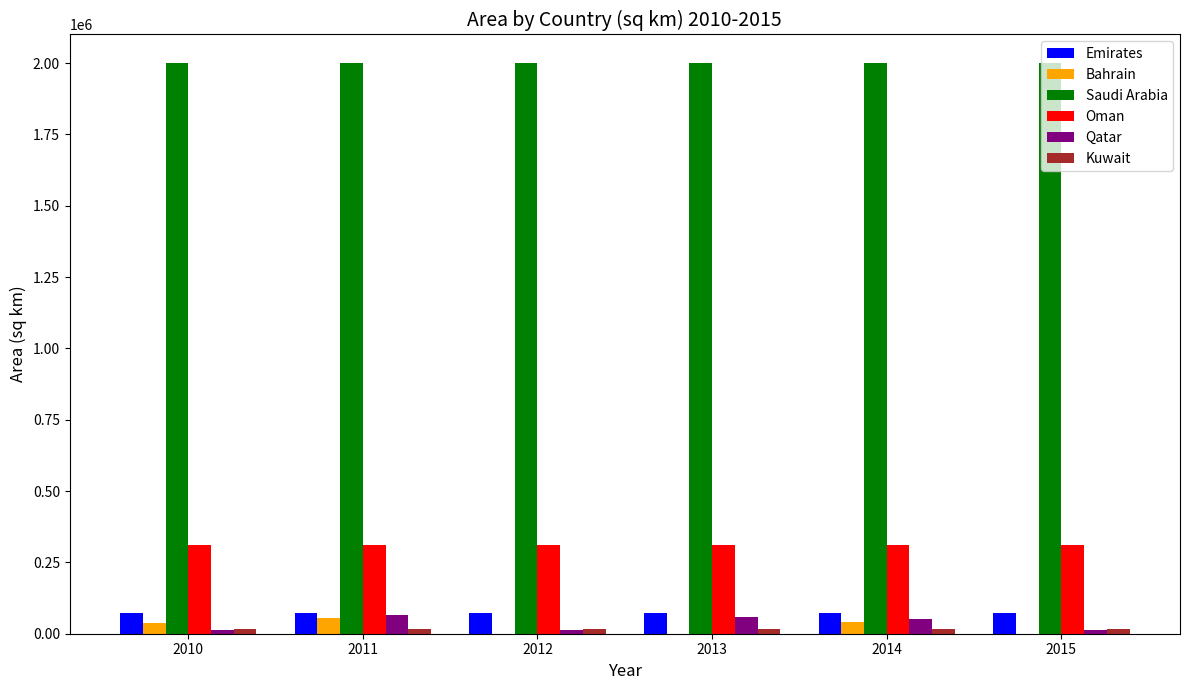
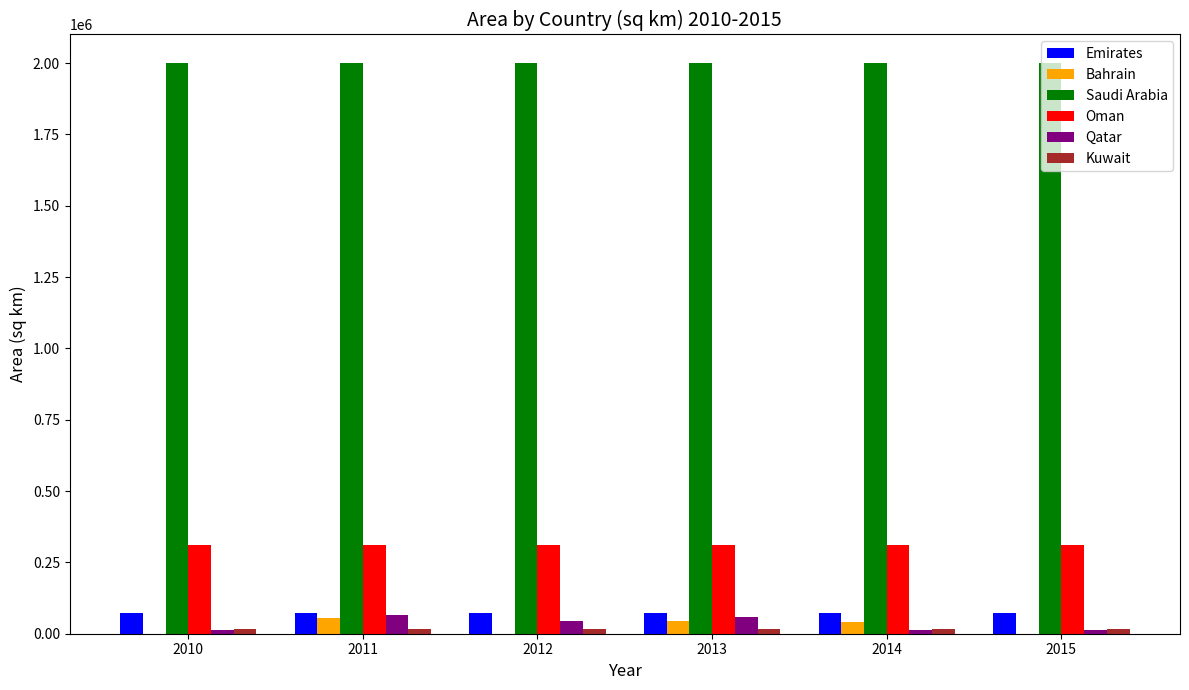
Bahrain, 2010: 40000 -> 0
Qatar, 2012: 10000 -> 50000
Bahrain, 2013: 0 -> 40000
Qatar, 2014: 50000 -> 10000
